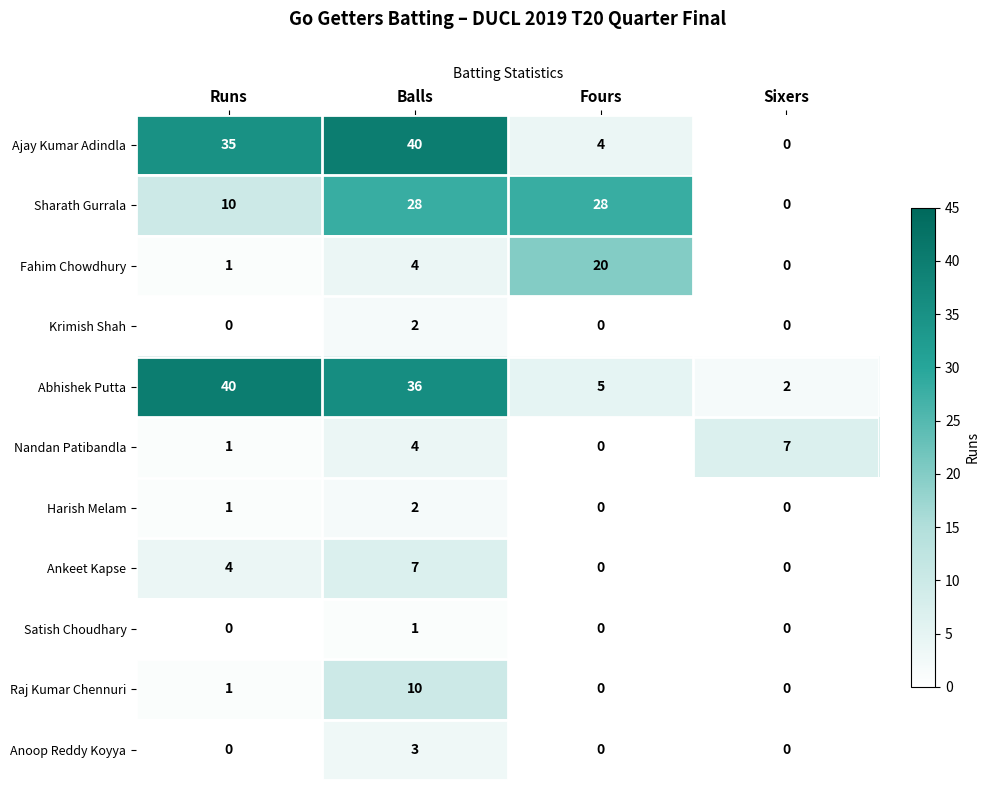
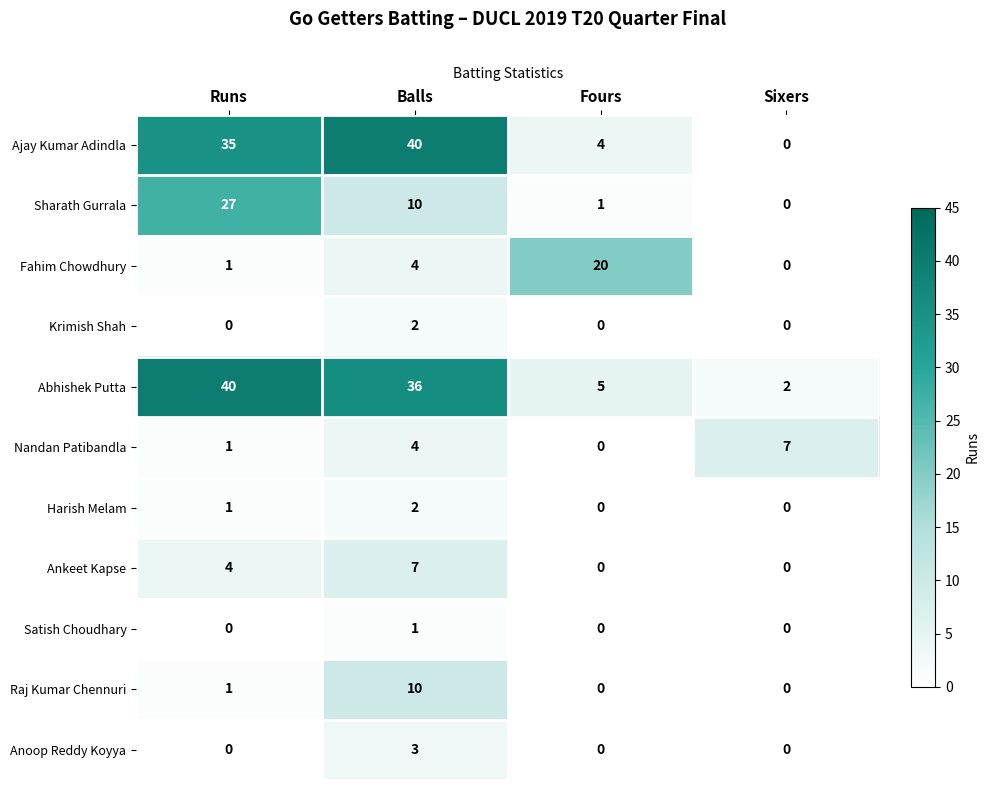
Sharath Gurrala, Runs: 10 -> 27
Sharath Gurrala, Balls: 28 -> 10
Sharath Gurrala, Fours: 28 -> 1
